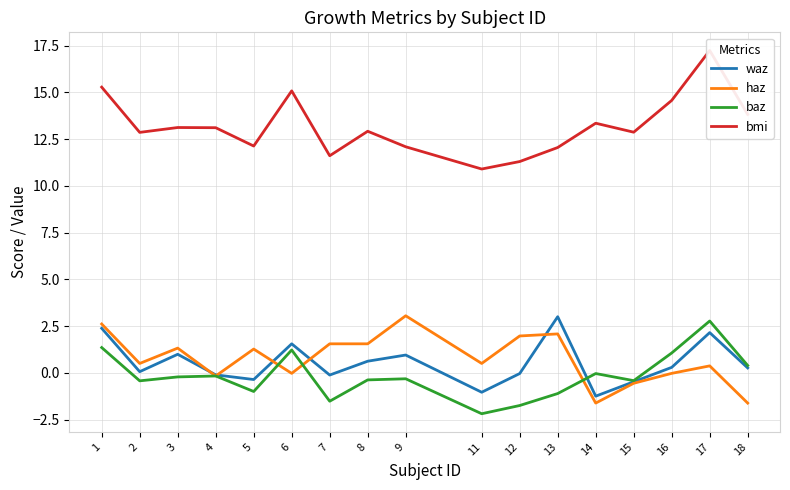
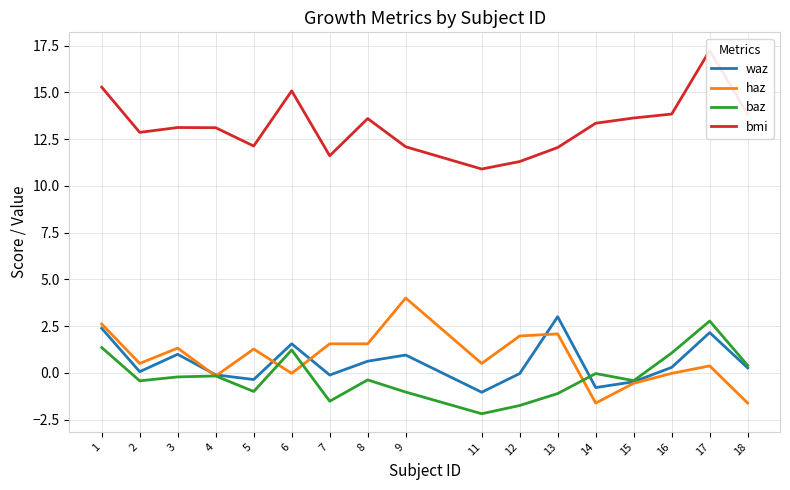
bmi, 8: 12.9 -> 13.6
haz, 9: 3.1 -> 4.0
baz, 9: -0.3 -> -1.0
waz, 14: -1.3 -> -0.8
bmi, 15: 12.9 -> 13.6
bmi, 16: 14.6 -> 13.8
